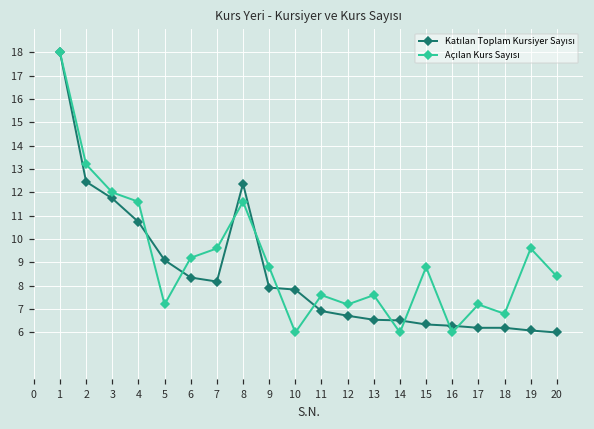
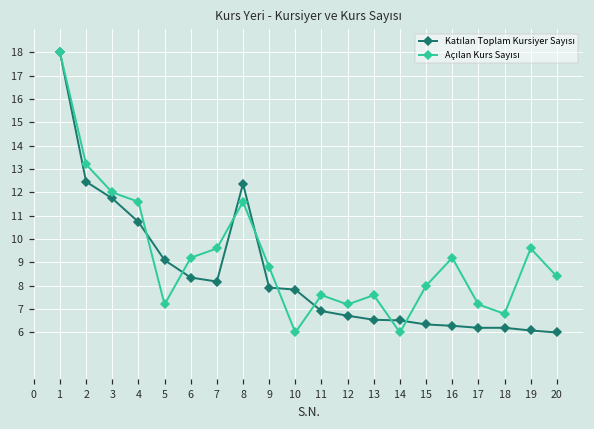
Açılan Kurs Sayısı, 15: 8.8 -> 8.0
Açılan Kurs Sayısı, 16: 6.0 -> 9.2
